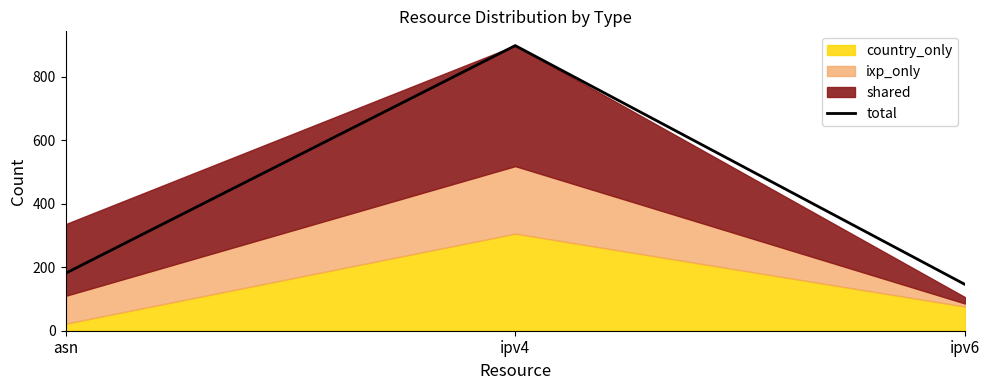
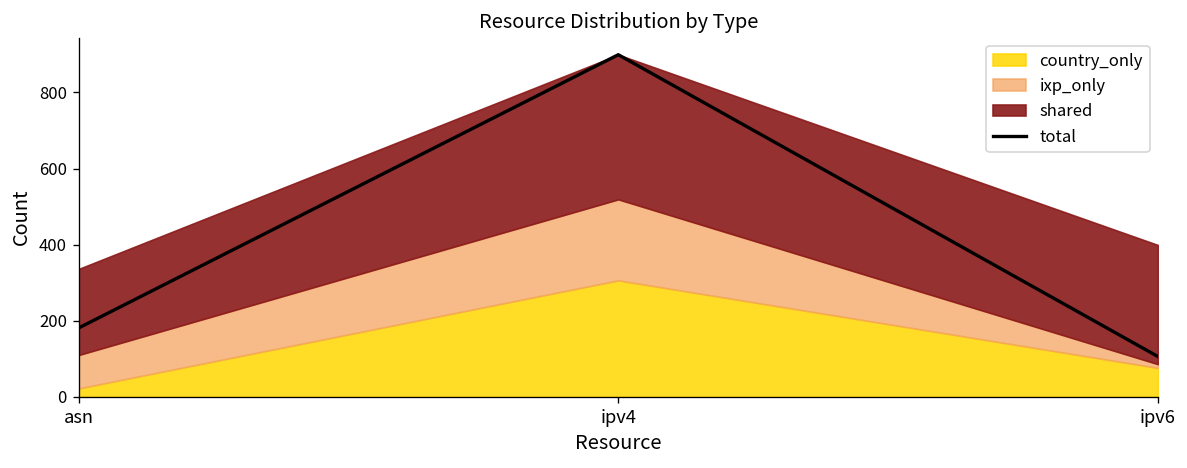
total, ipv6: 150 -> 110
shared, ipv6: 20 -> 310
